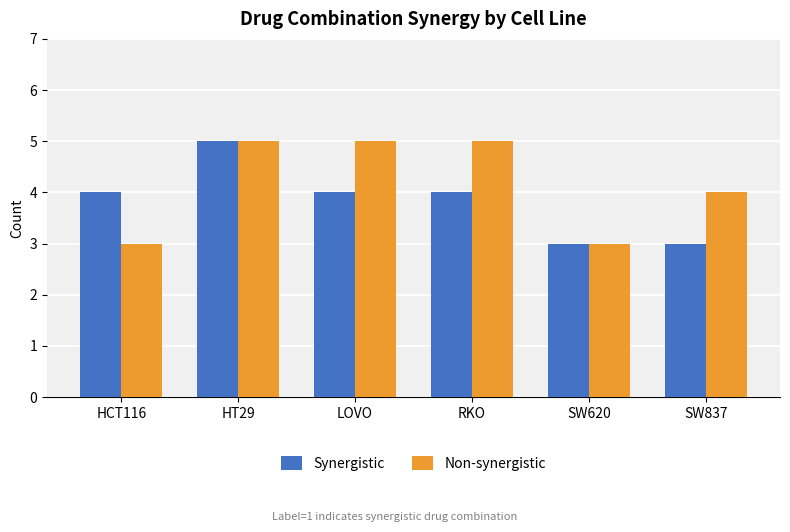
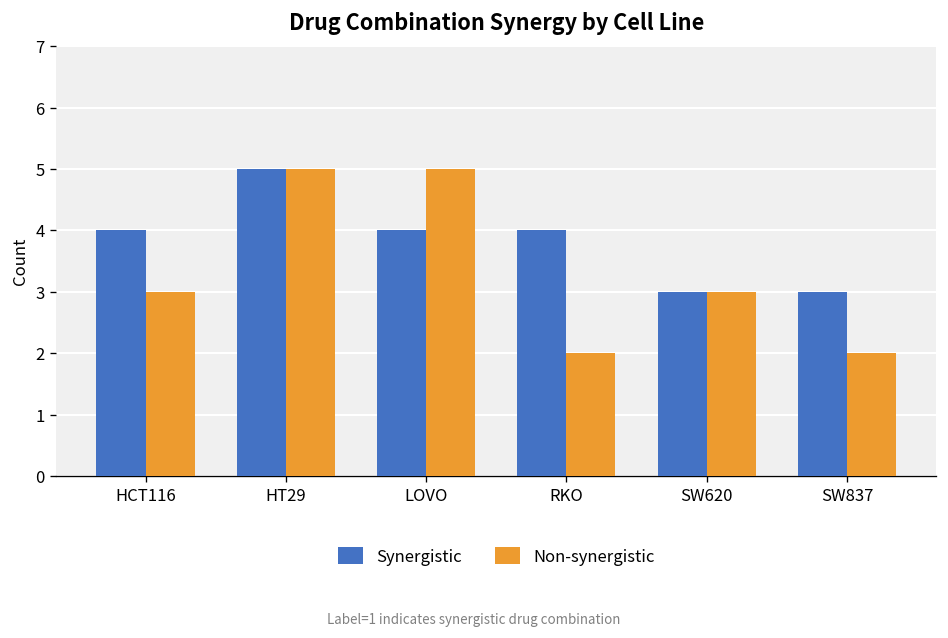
Non-synergistic, RKO: 5 -> 2
Non-synergistic, SW837: 4 -> 2
